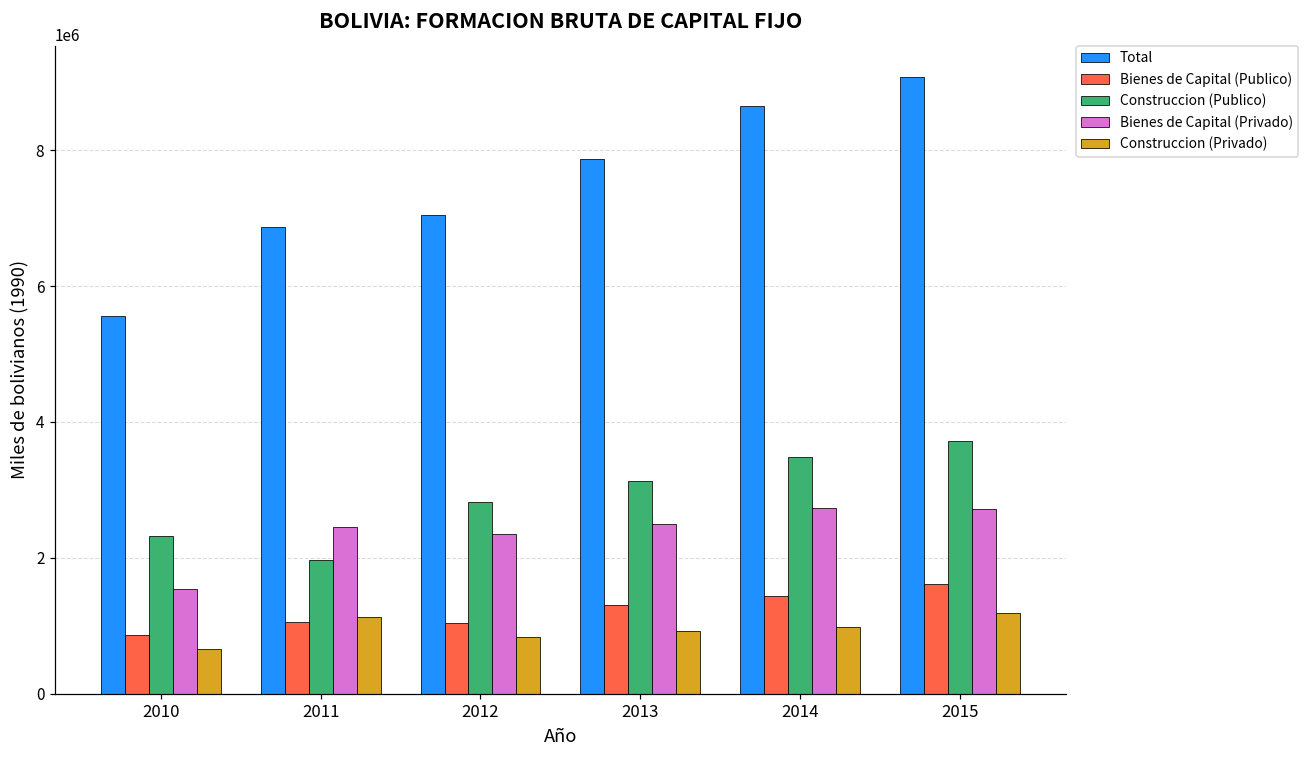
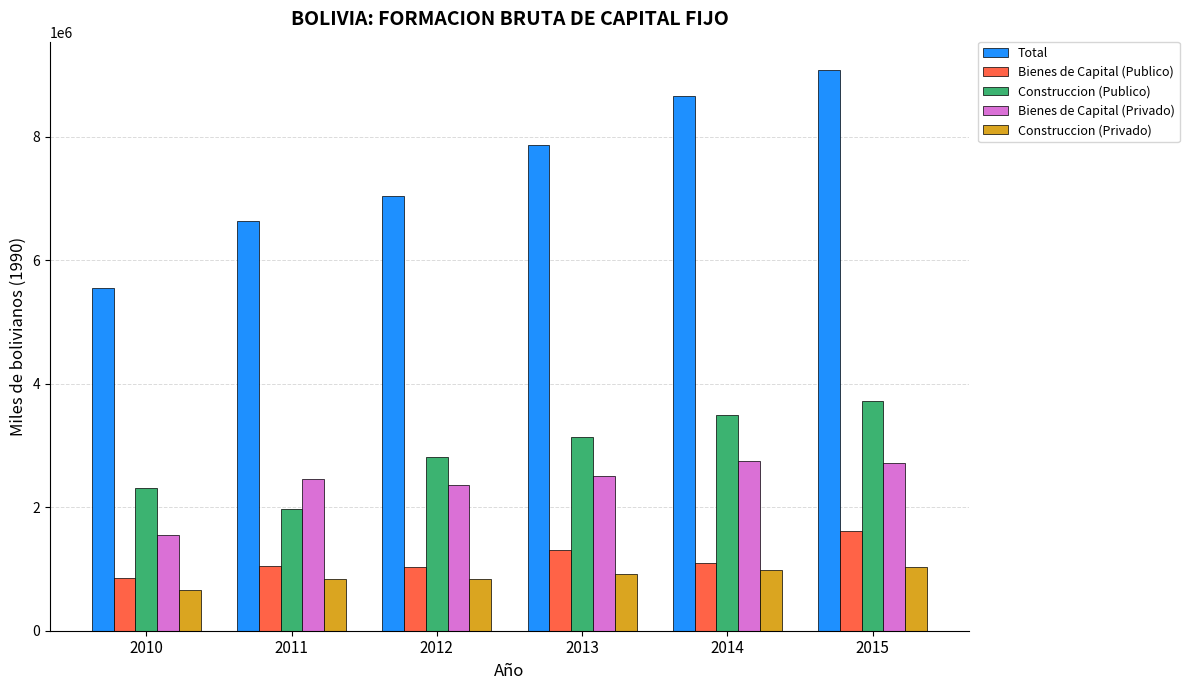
Total, 2011: 6900000 -> 6600000
Construccion (Privado), 2011: 1100000 -> 800000
Bienes de Capital (Publico), 2014: 1400000 -> 1100000
Construccion (Privado), 2015: 1200000 -> 1000000
